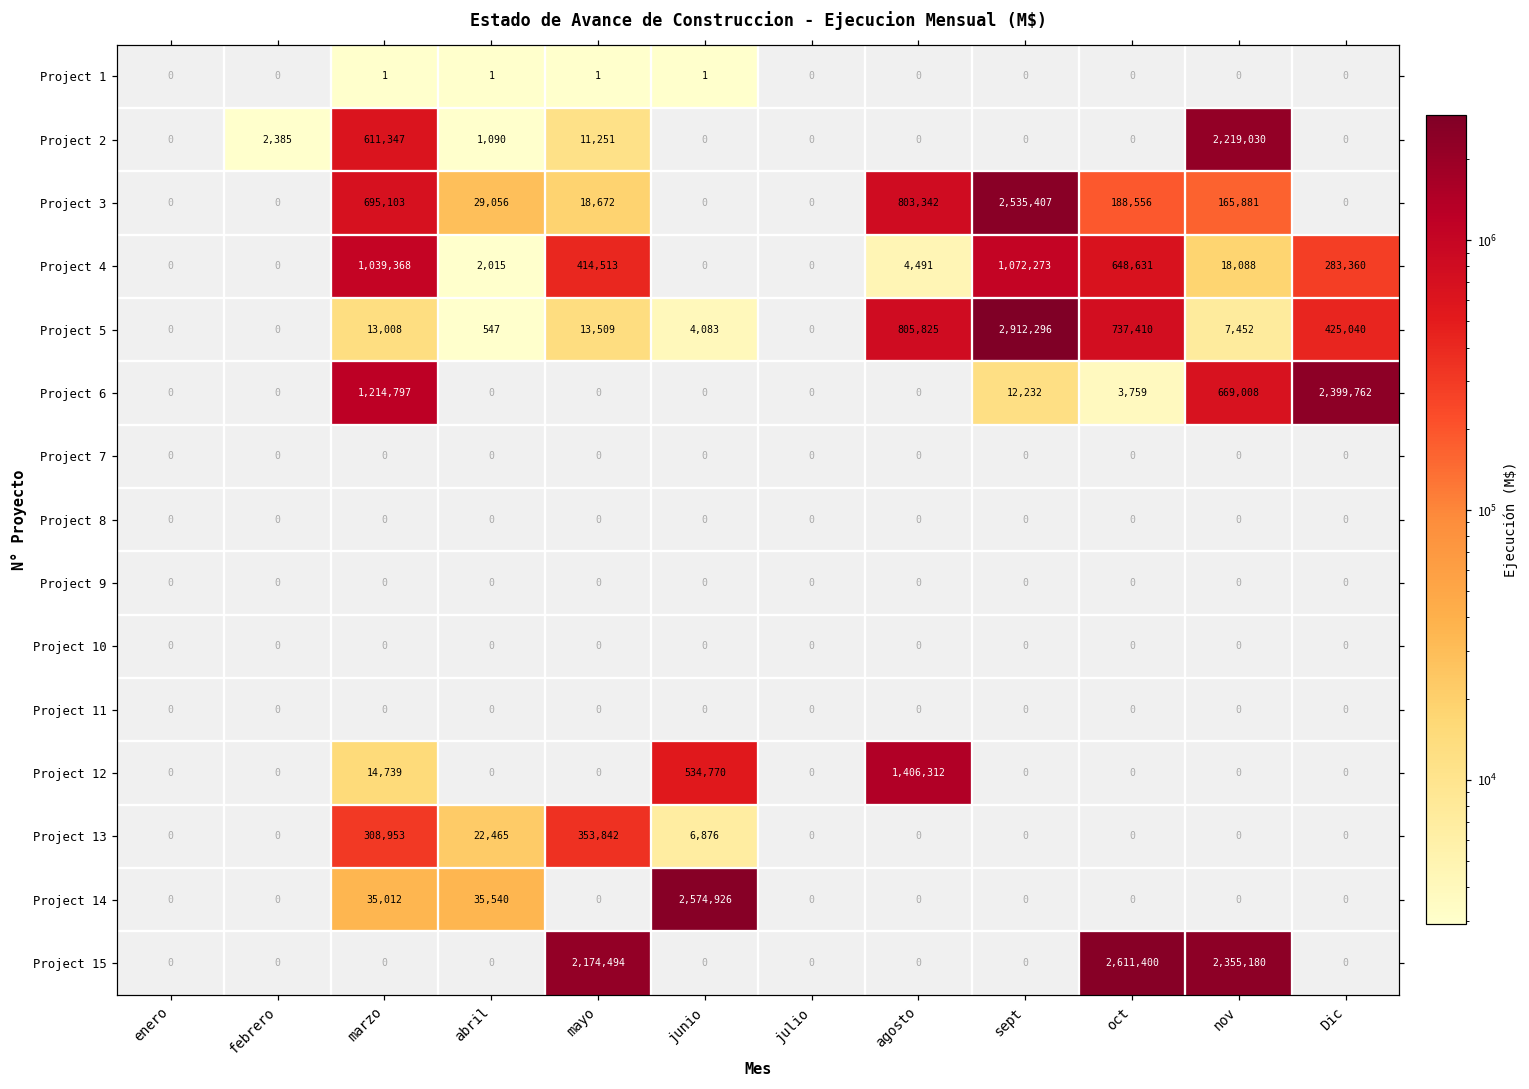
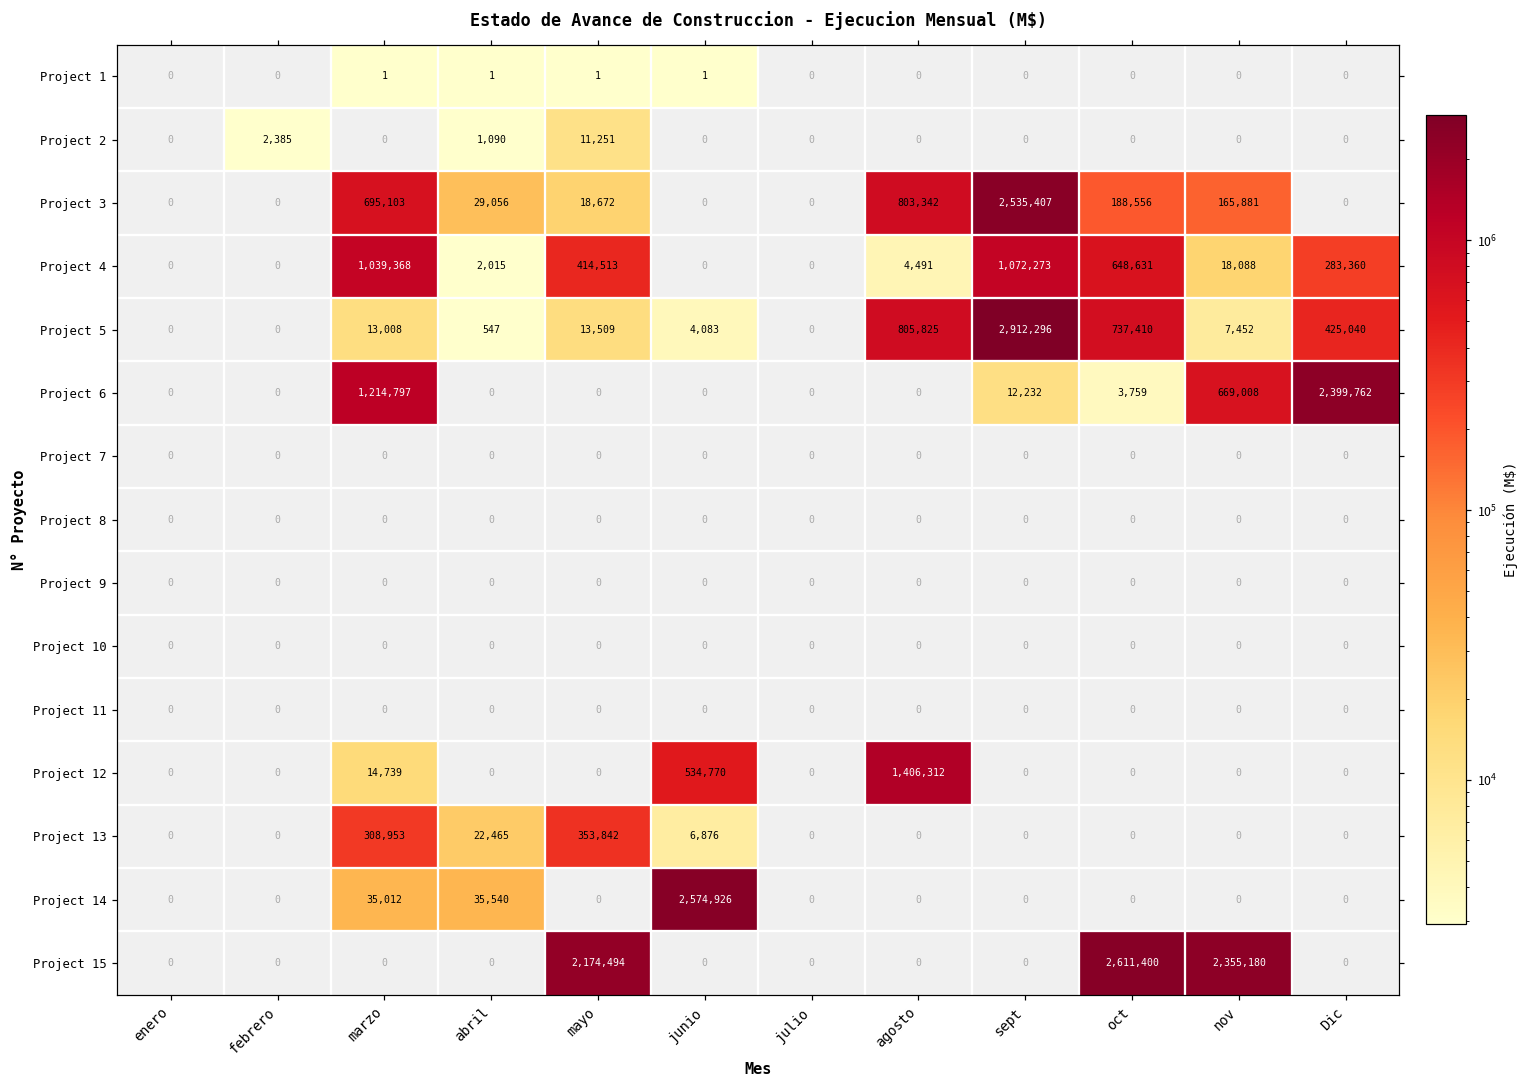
Project 2, marzo: 611,347 -> 0
Project 2, nov: 2,219,030 -> 0
